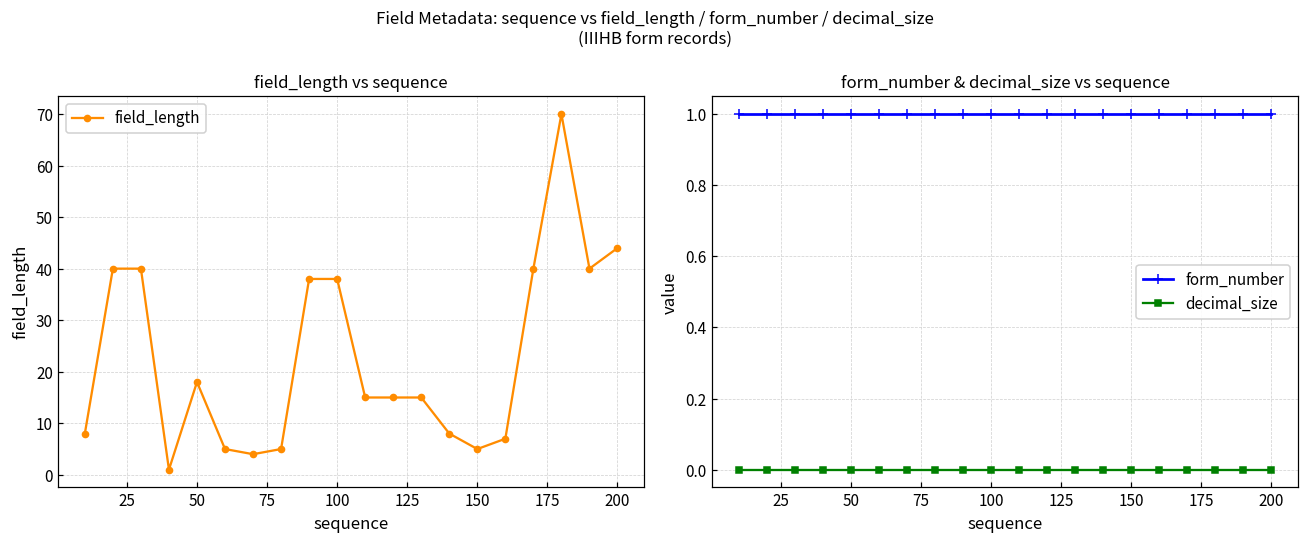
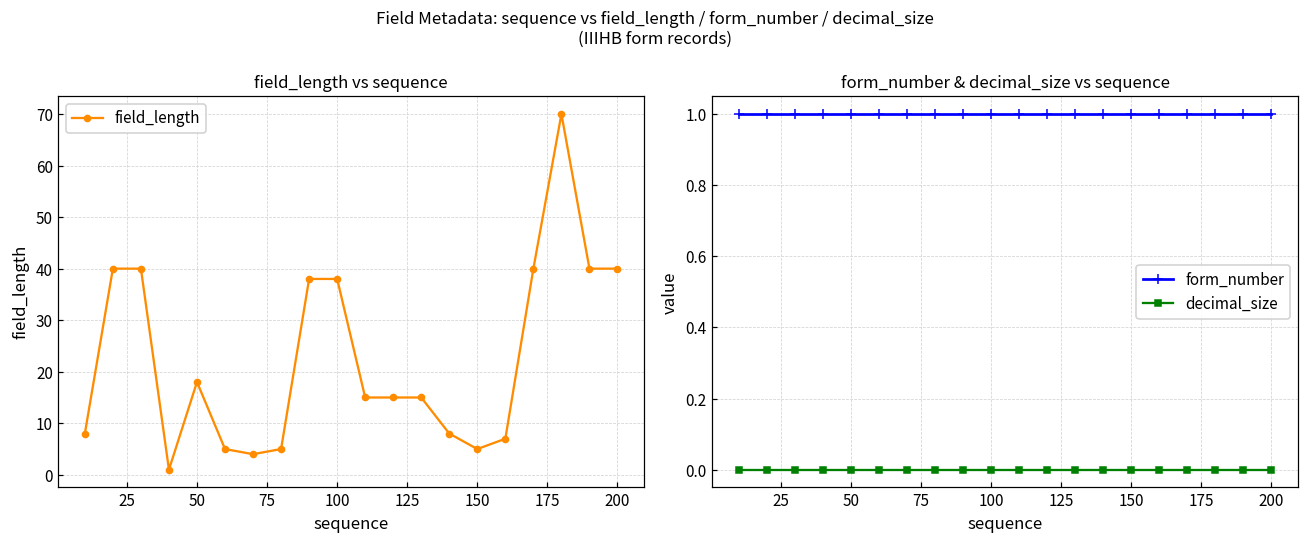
field_length vs sequence, 200: 44 -> 40
